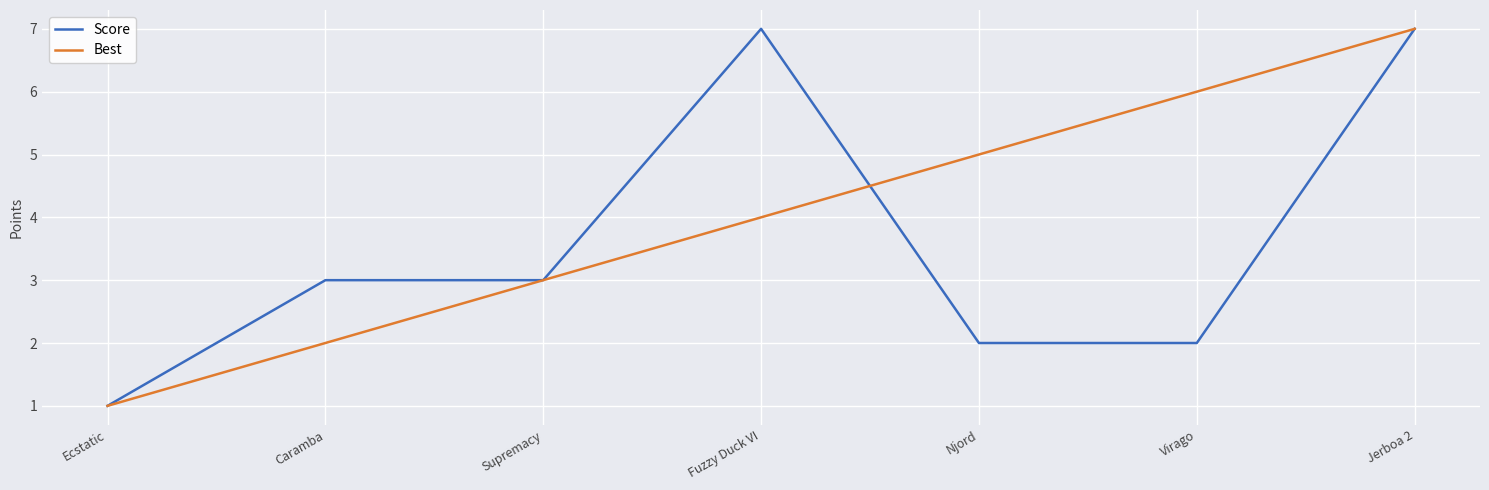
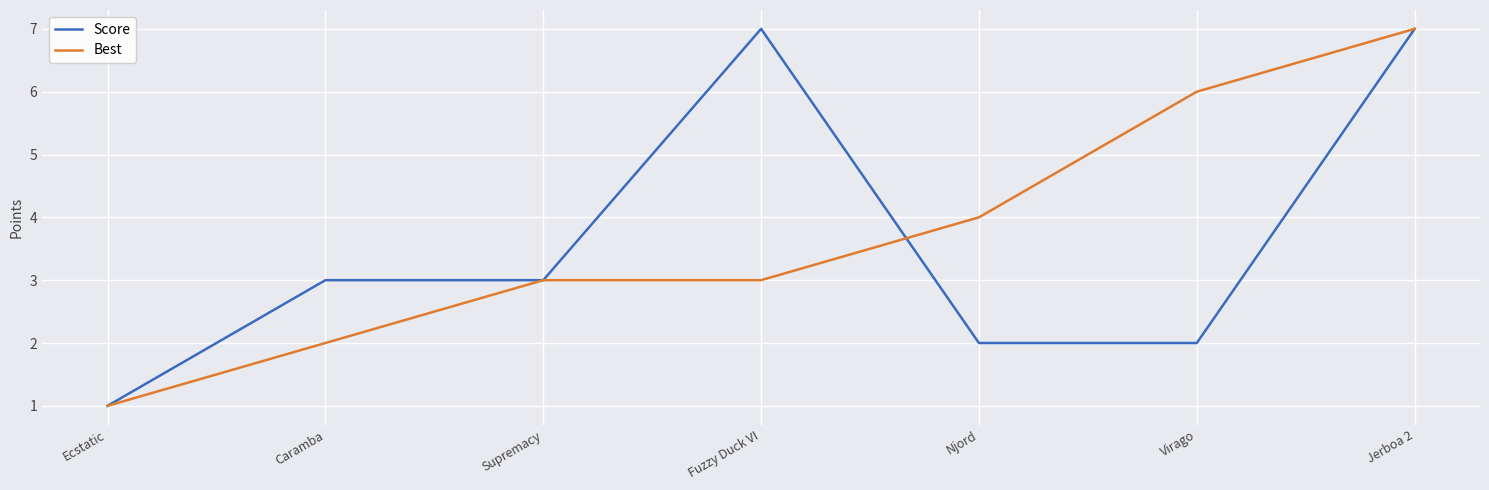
Best, Fuzzy Duck VI: 4 -> 3
Best, Njord: 5 -> 4
